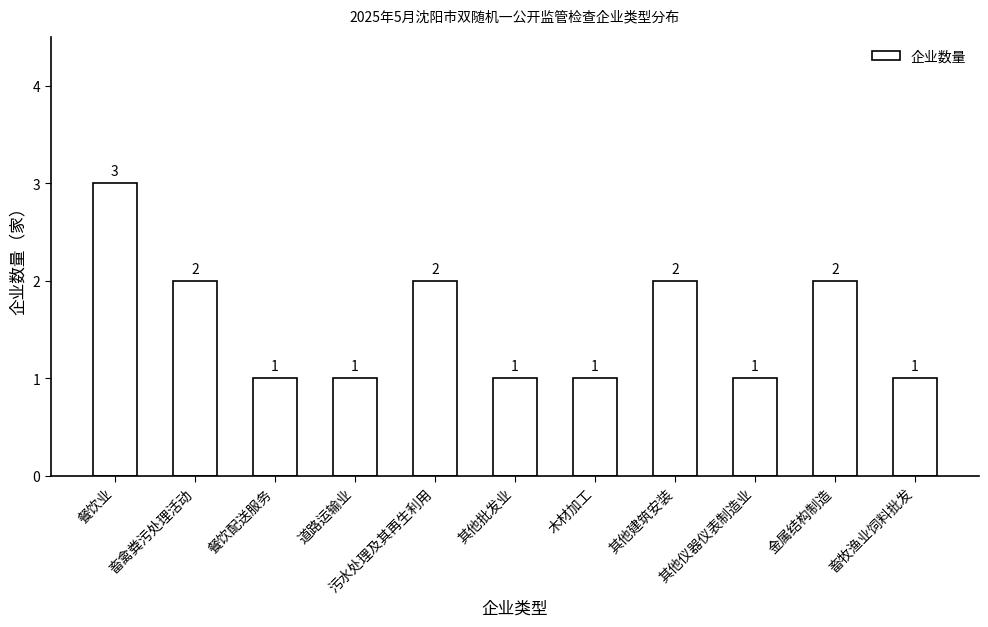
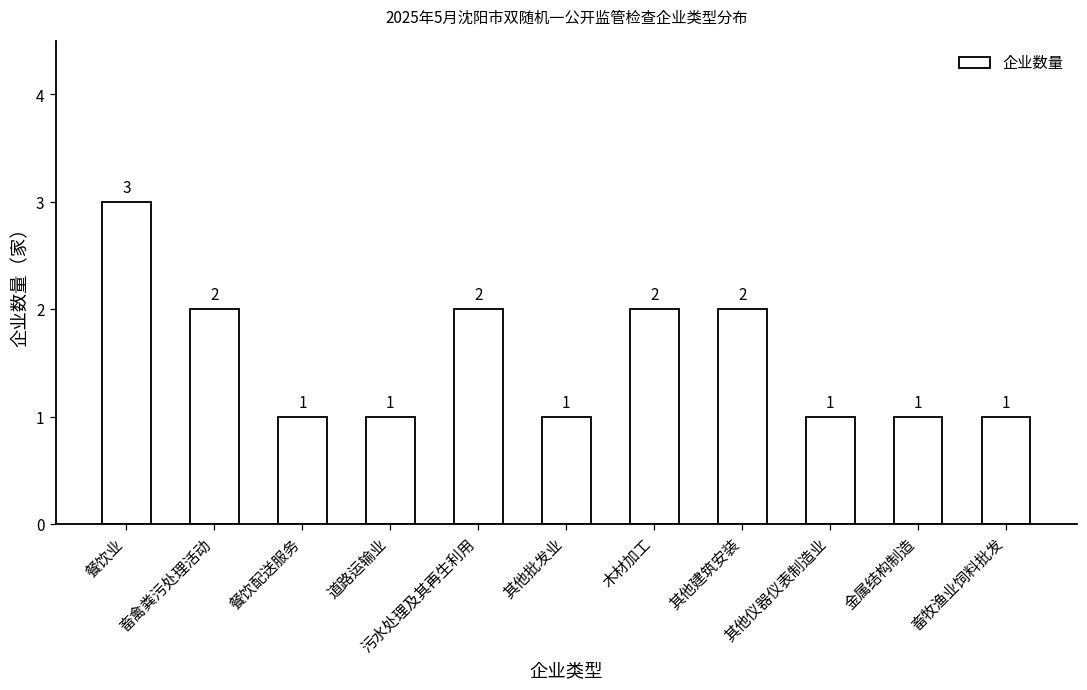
木材加工: 1 -> 2
金属结构制造: 2 -> 1
